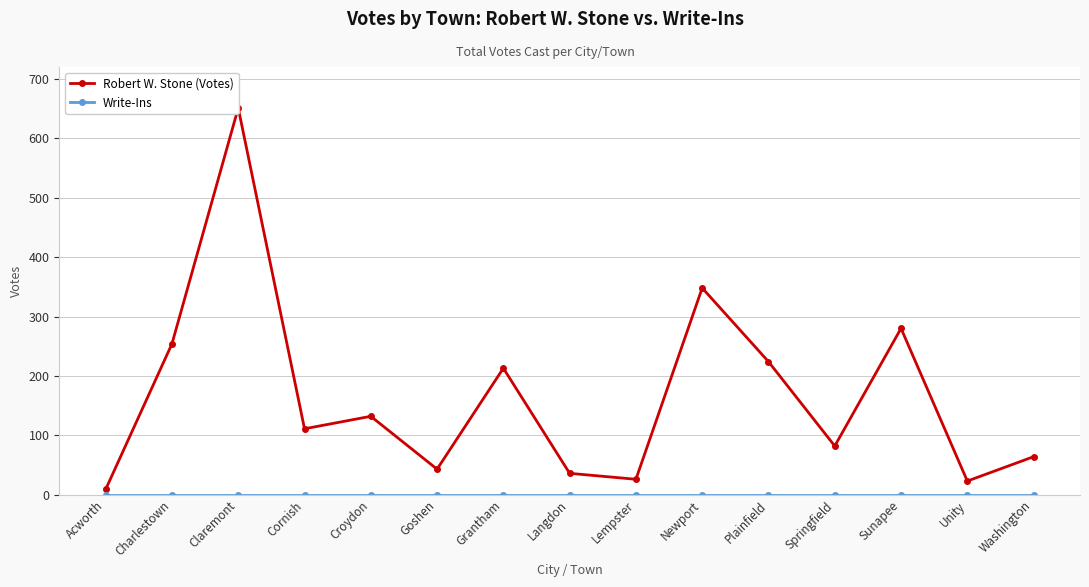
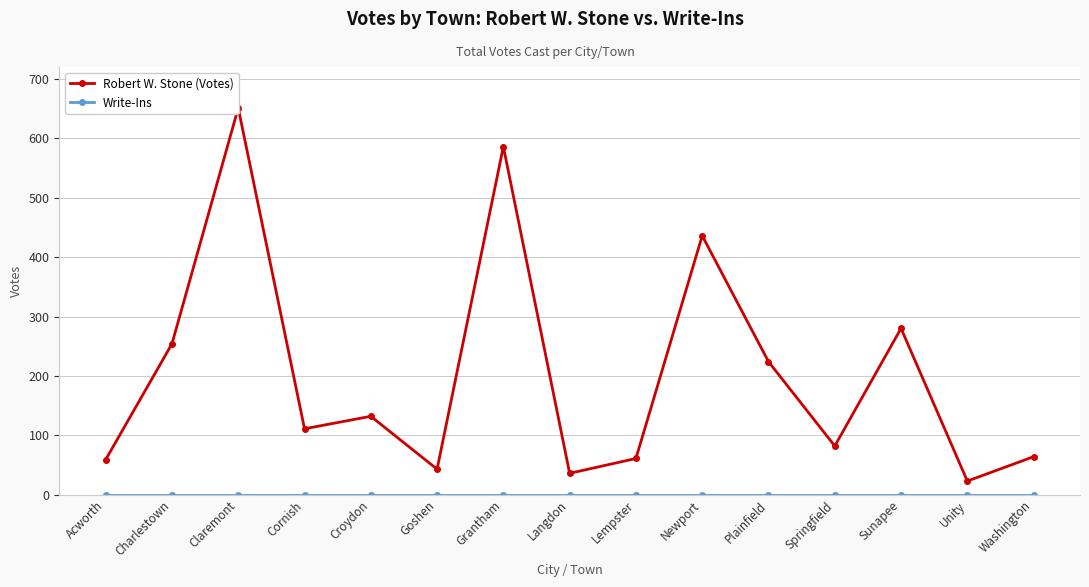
Robert W. Stone (Votes), Acworth: 10 -> 60
Robert W. Stone (Votes), Grantham: 210 -> 590
Robert W. Stone (Votes), Lempster: 30 -> 60
Robert W. Stone (Votes), Newport: 350 -> 440
